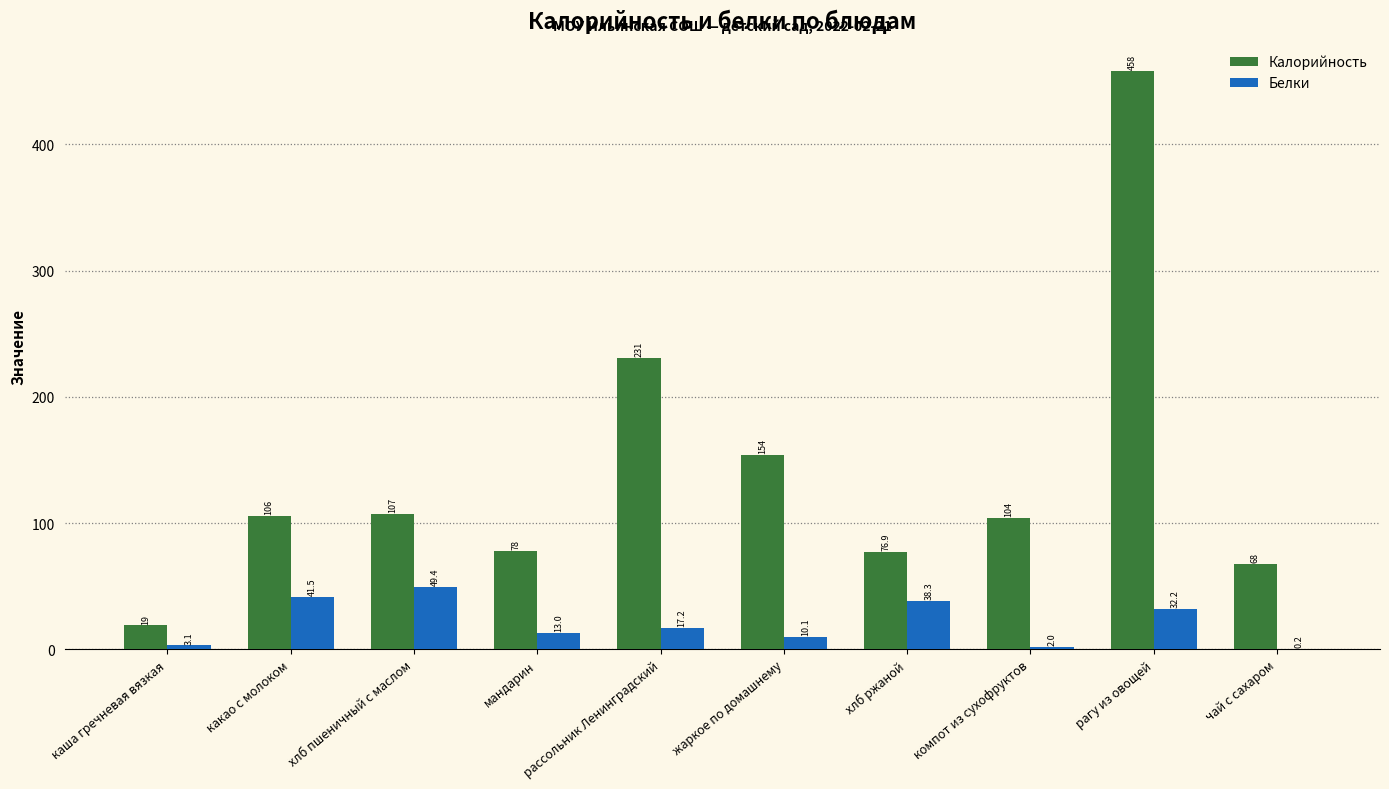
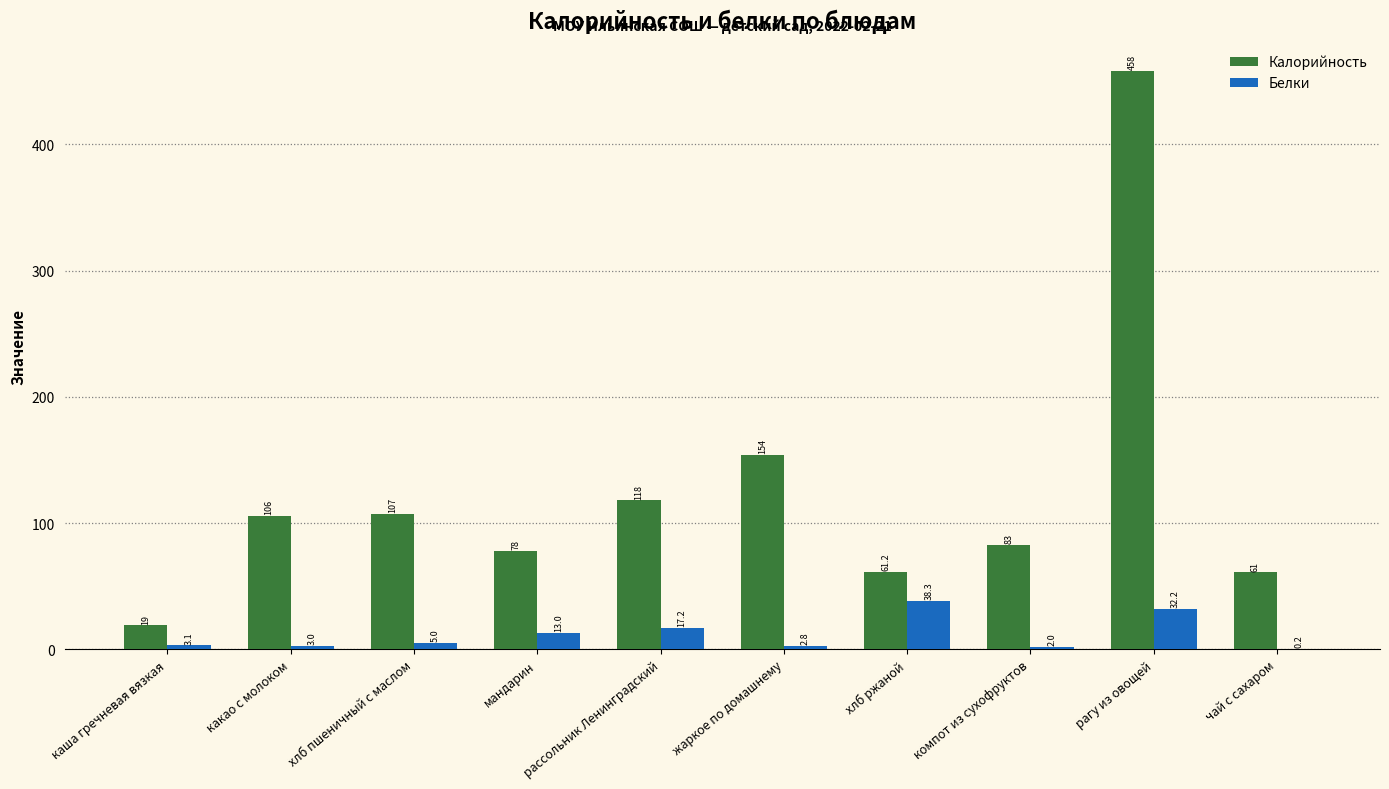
Белки, какао с молоком: 41.5 -> 3.0
Белки, хлб пшеничный с маслом: 49.4 -> 5.0
Калорийность, рассольник Ленинградский: 231 -> 118
Белки, жаркое по домашнему: 10.1 -> 2.8
Калорийность, хлб ржаной: 76.9 -> 61.2
Калорийность, компот из сухофруктов: 104 -> 83
Калорийность, чай с сахаром: 68 -> 61
